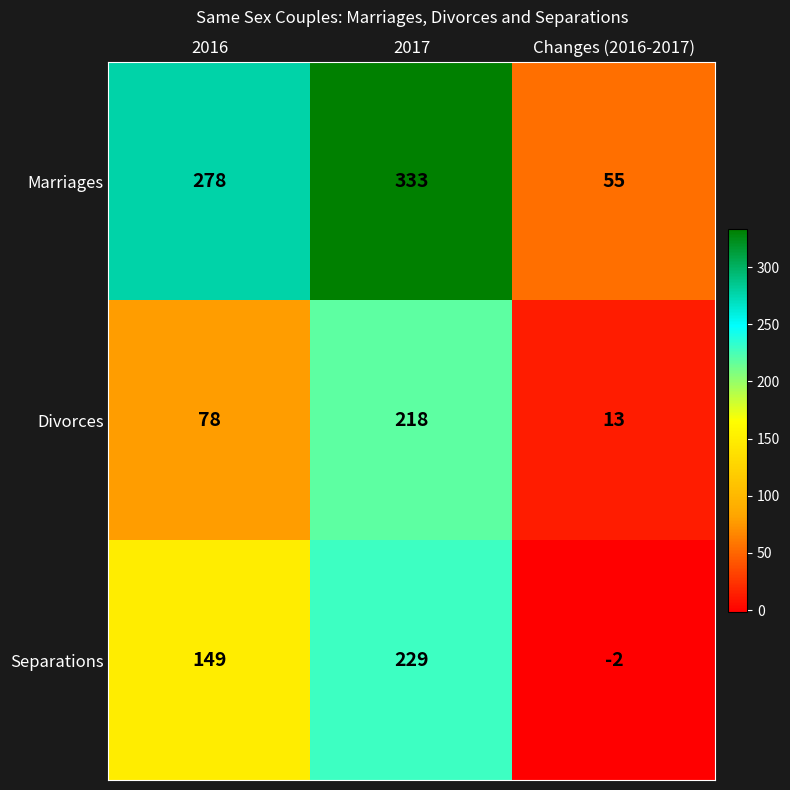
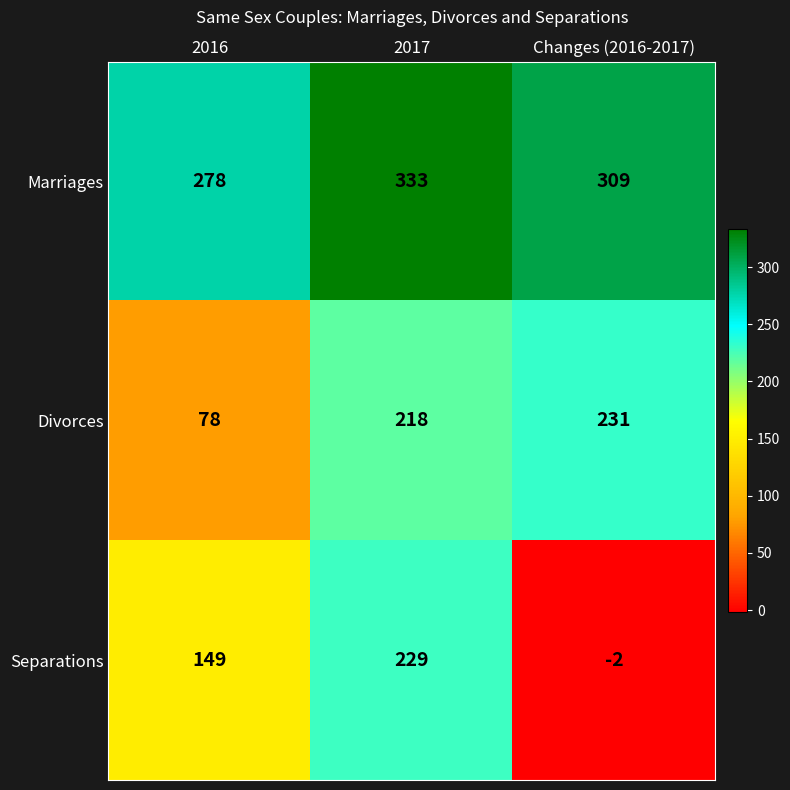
Marriages, Changes (2016-2017): 55 -> 309
Divorces, Changes (2016-2017): 13 -> 231
